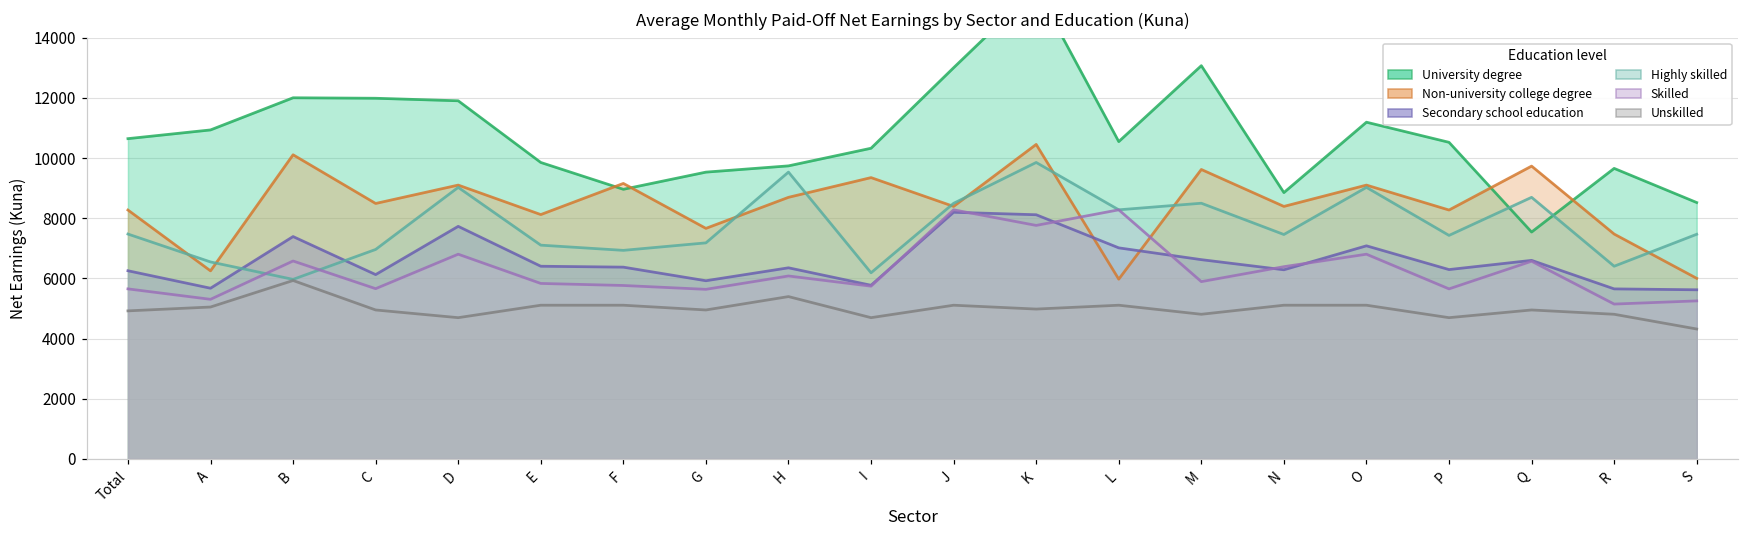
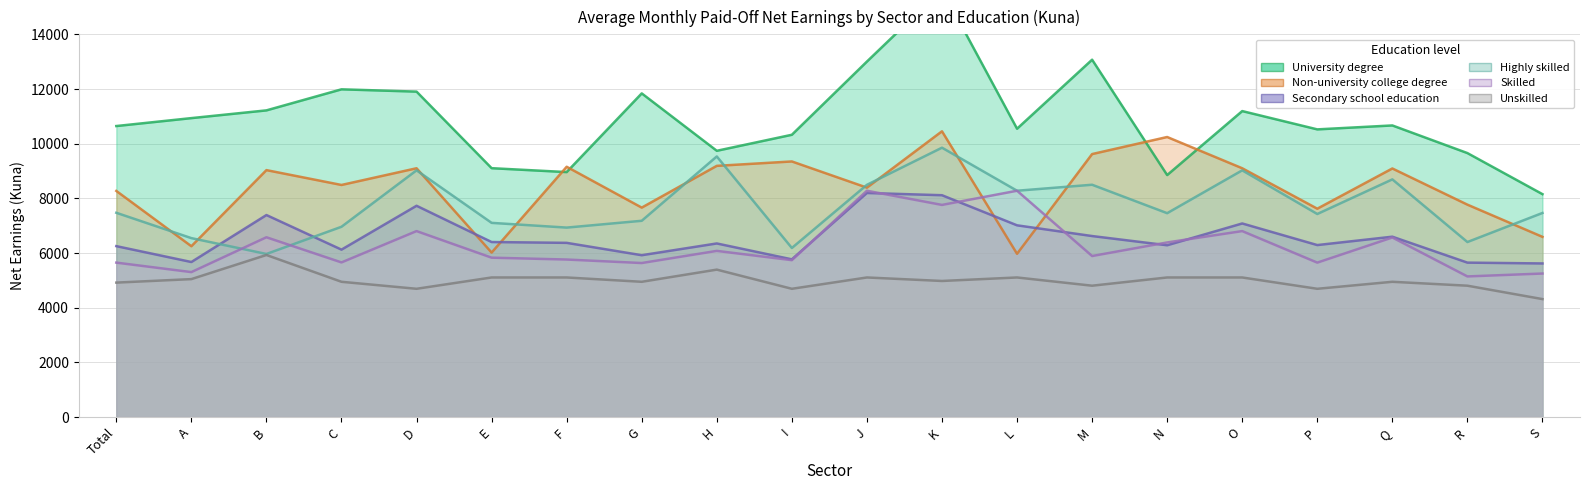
University degree, B: 12000 -> 11200
Non-university college degree, B: 10100 -> 9000
University degree, E: 9900 -> 9100
Non-university college degree, E: 8100 -> 6000
University degree, G: 9500 -> 11800
Non-university college degree, H: 8700 -> 9200
Non-university college degree, N: 8400 -> 10200
Non-university college degree, P: 8300 -> 7600
University degree, Q: 7500 -> 10700
Non-university college degree, Q: 9700 -> 9100
Non-university college degree, R: 7500 -> 7800
University degree, S: 8500 -> 8200
Non-university college degree, S: 6000 -> 6600
